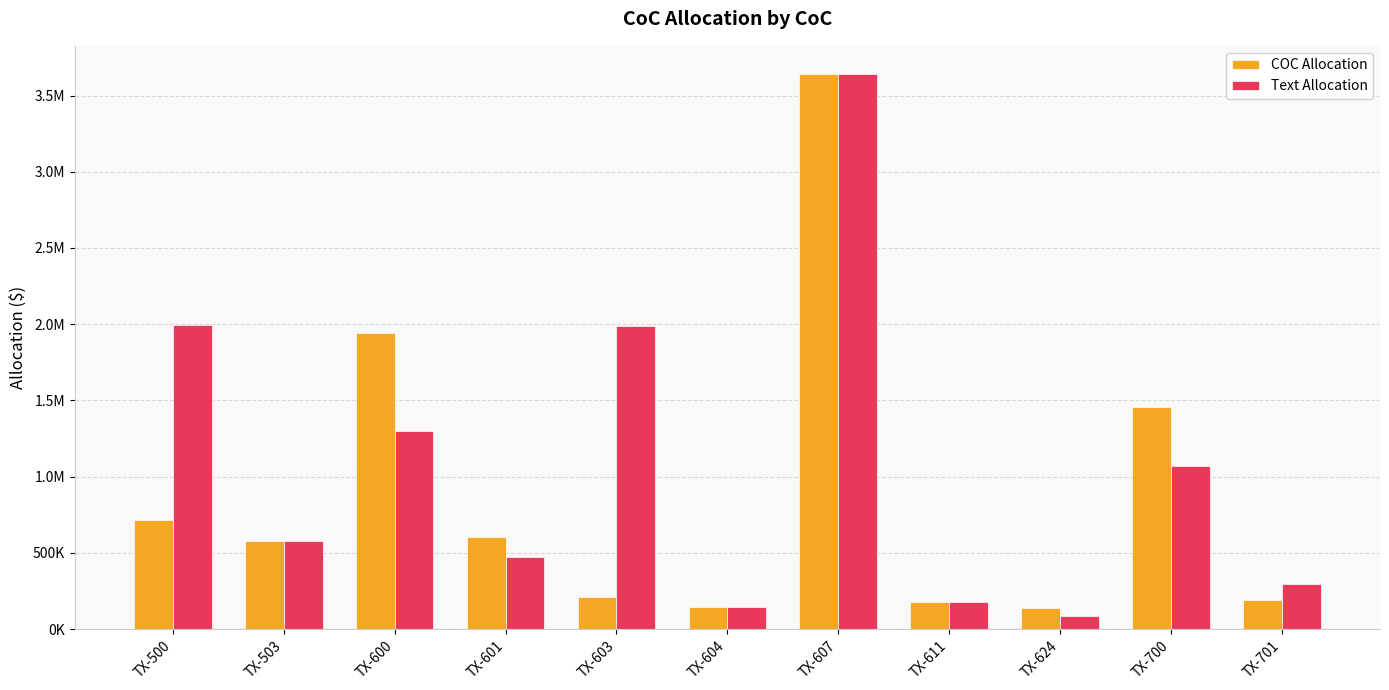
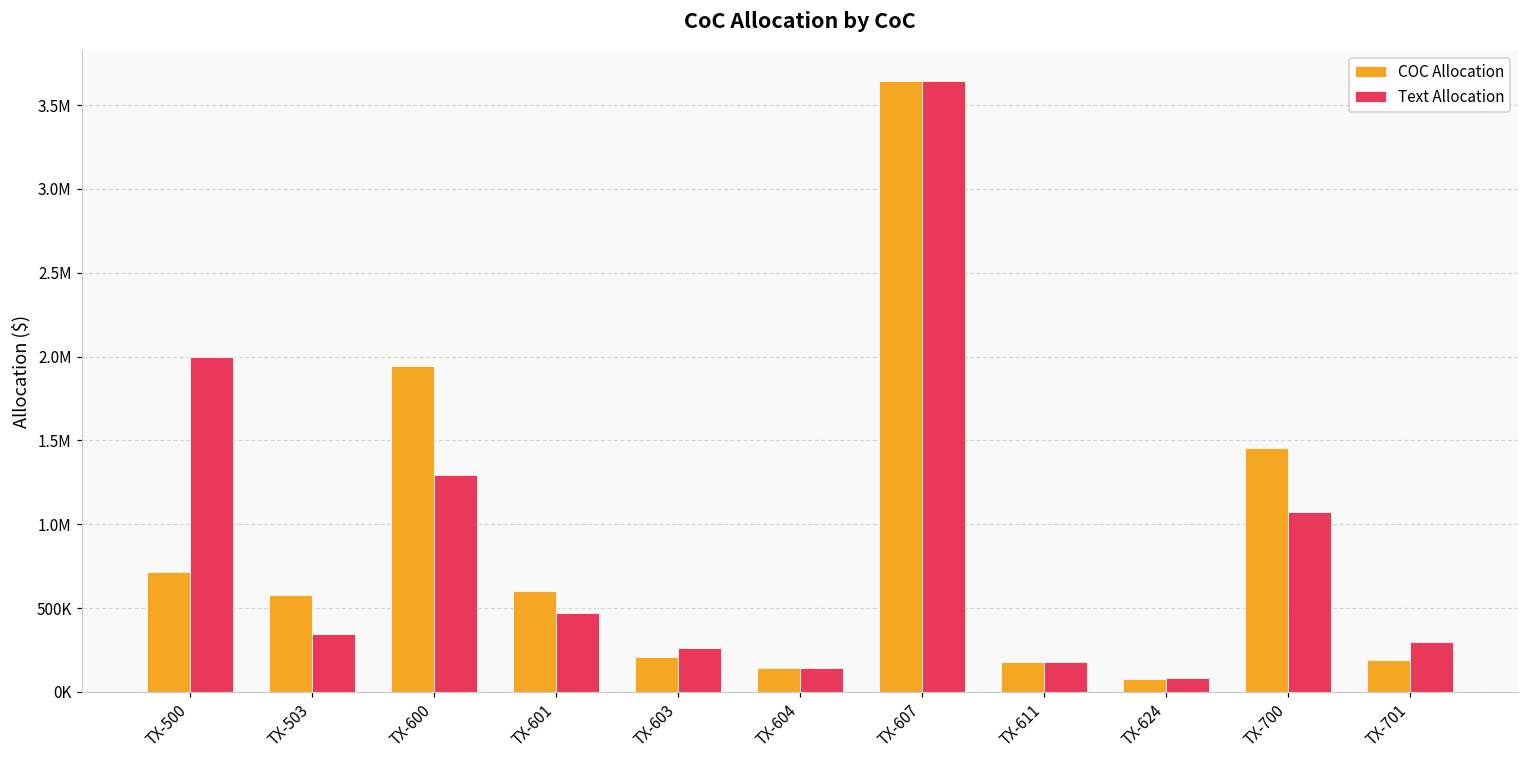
Text Allocation, TX-503: 580000 -> 340000
Text Allocation, TX-603: 1990000 -> 270000
COC Allocation, TX-624: 140000 -> 80000
